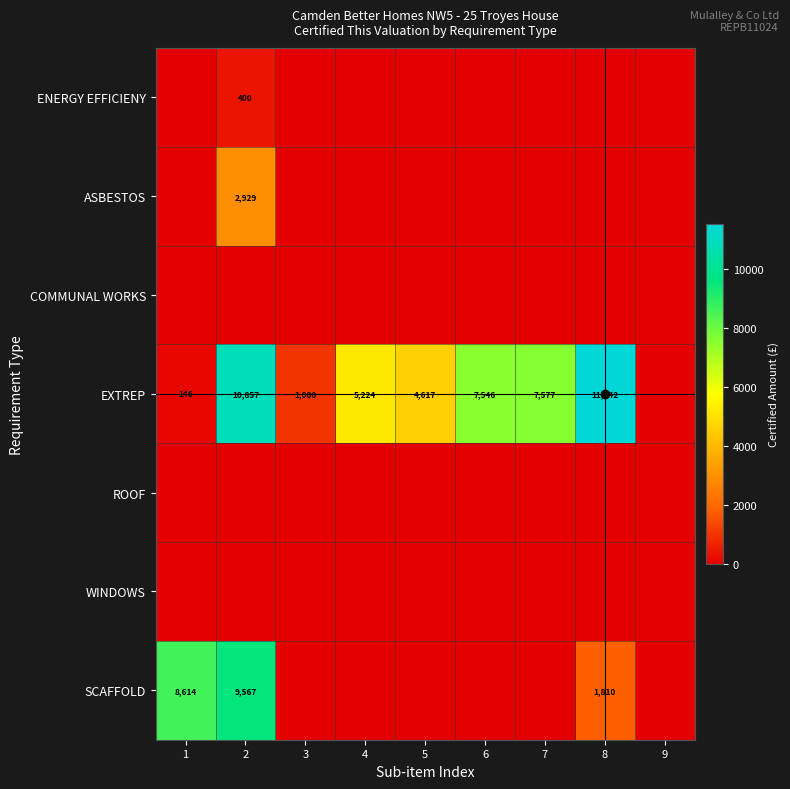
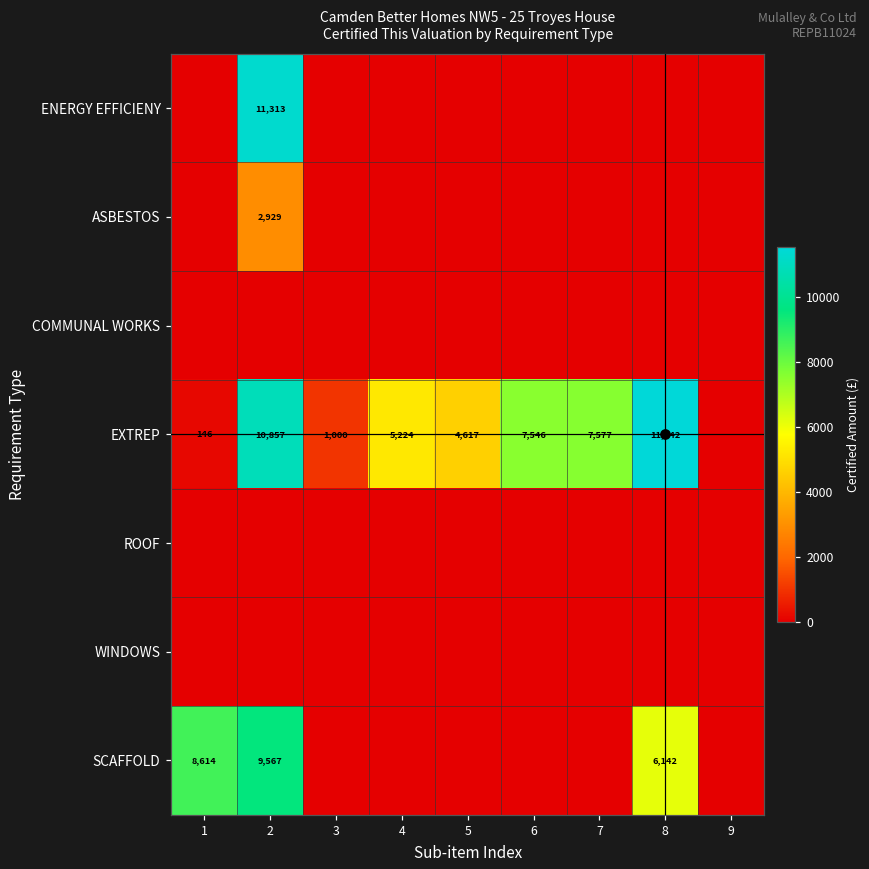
ENERGY EFFICIENY, 2: 400 -> 11,313
SCAFFOLD, 8: 1,810 -> 6,142
